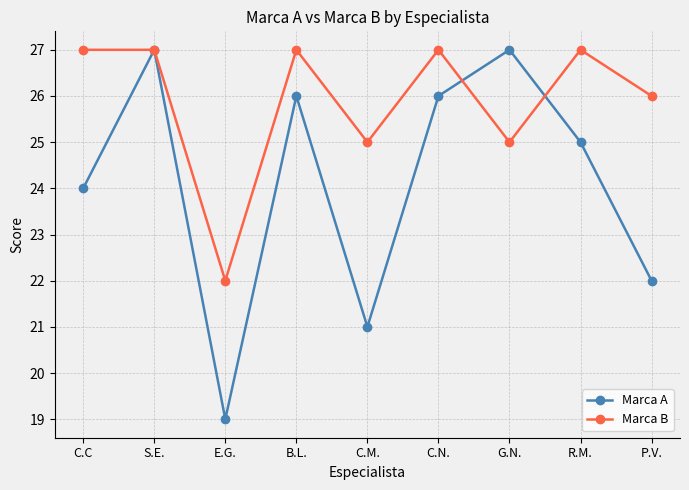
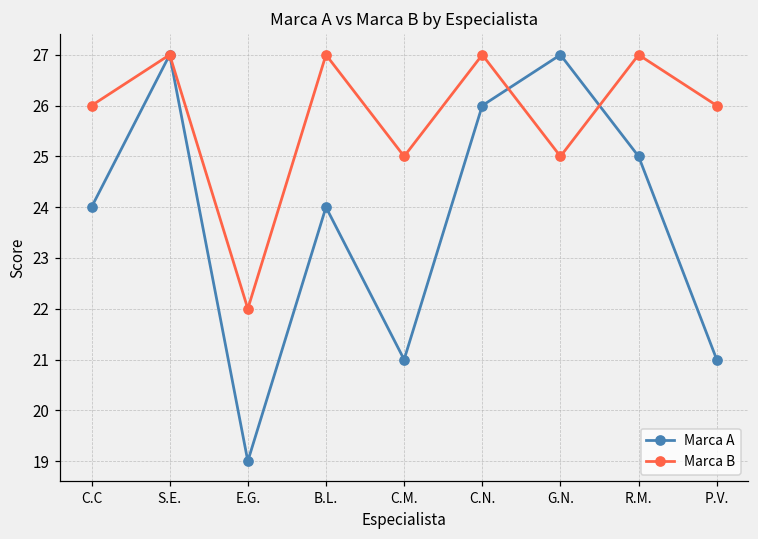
Marca B, C.C: 27 -> 26
Marca A, B.L.: 26 -> 24
Marca A, P.V.: 22 -> 21
